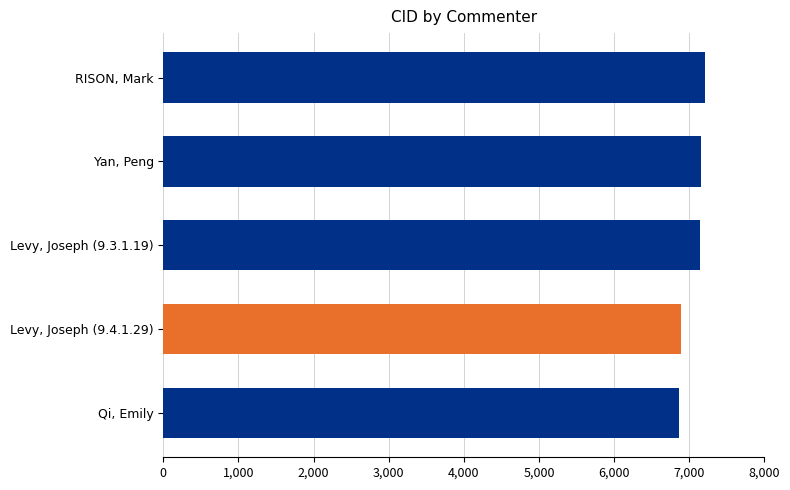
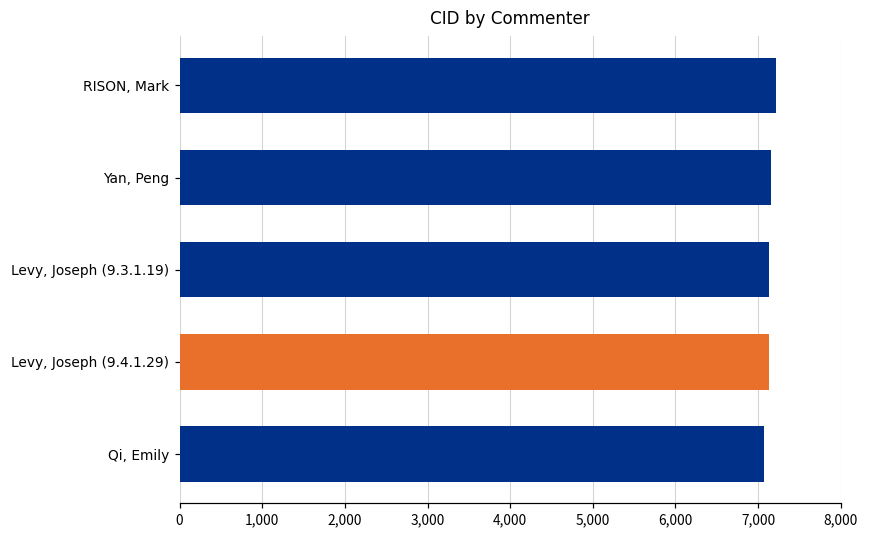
Levy, Joseph (9.4.1.29): 6,900 -> 7,100
Qi, Emily: 6,900 -> 7,100
